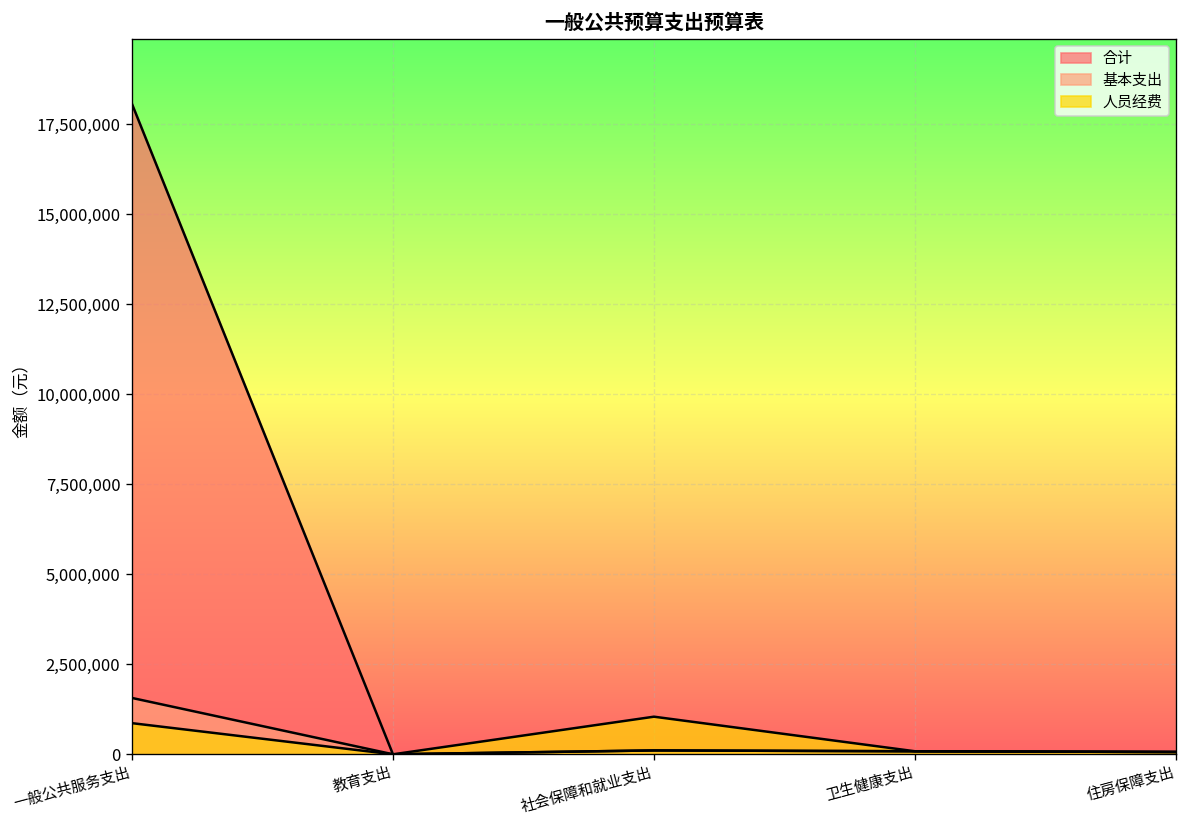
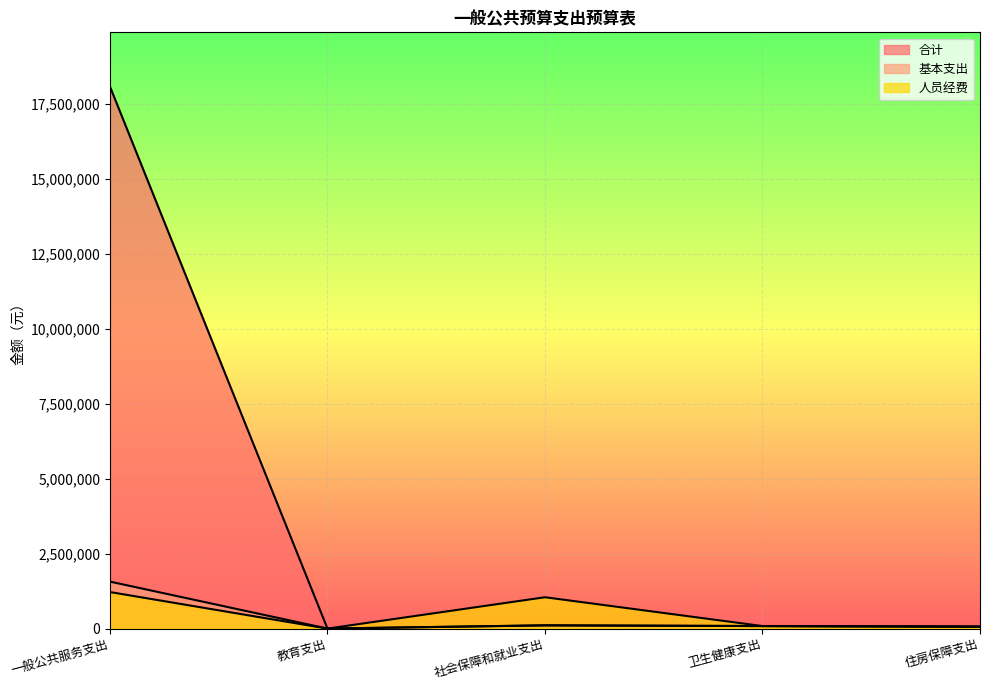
人员经费, 一般公共服务支出: 900,000 -> 1,200,000
